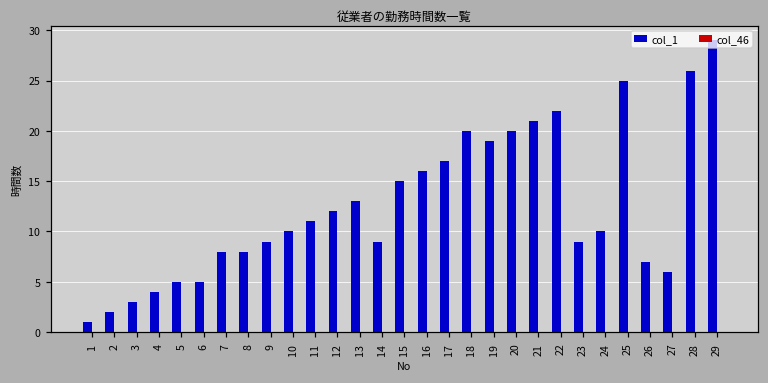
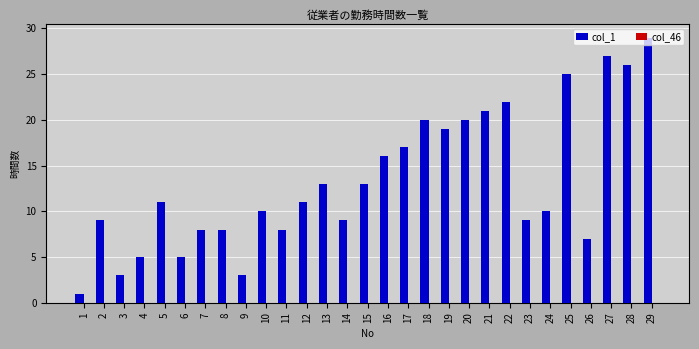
col_1, 2: 2 -> 9
col_1, 4: 4 -> 5
col_1, 5: 5 -> 11
col_1, 9: 9 -> 3
col_1, 11: 11 -> 8
col_1, 12: 12 -> 11
col_1, 15: 15 -> 13
col_1, 27: 6 -> 27
